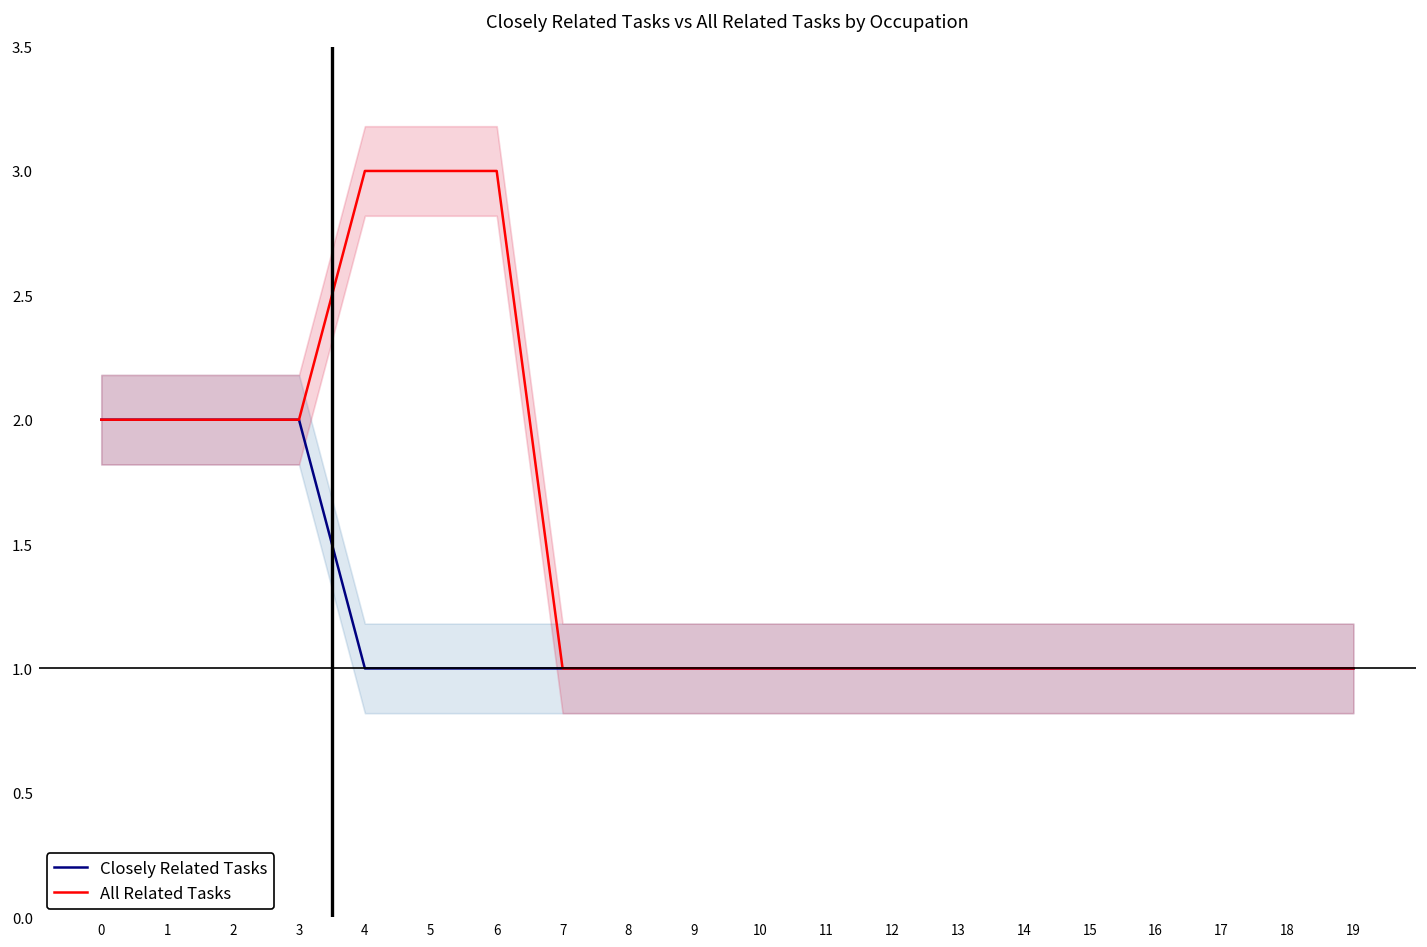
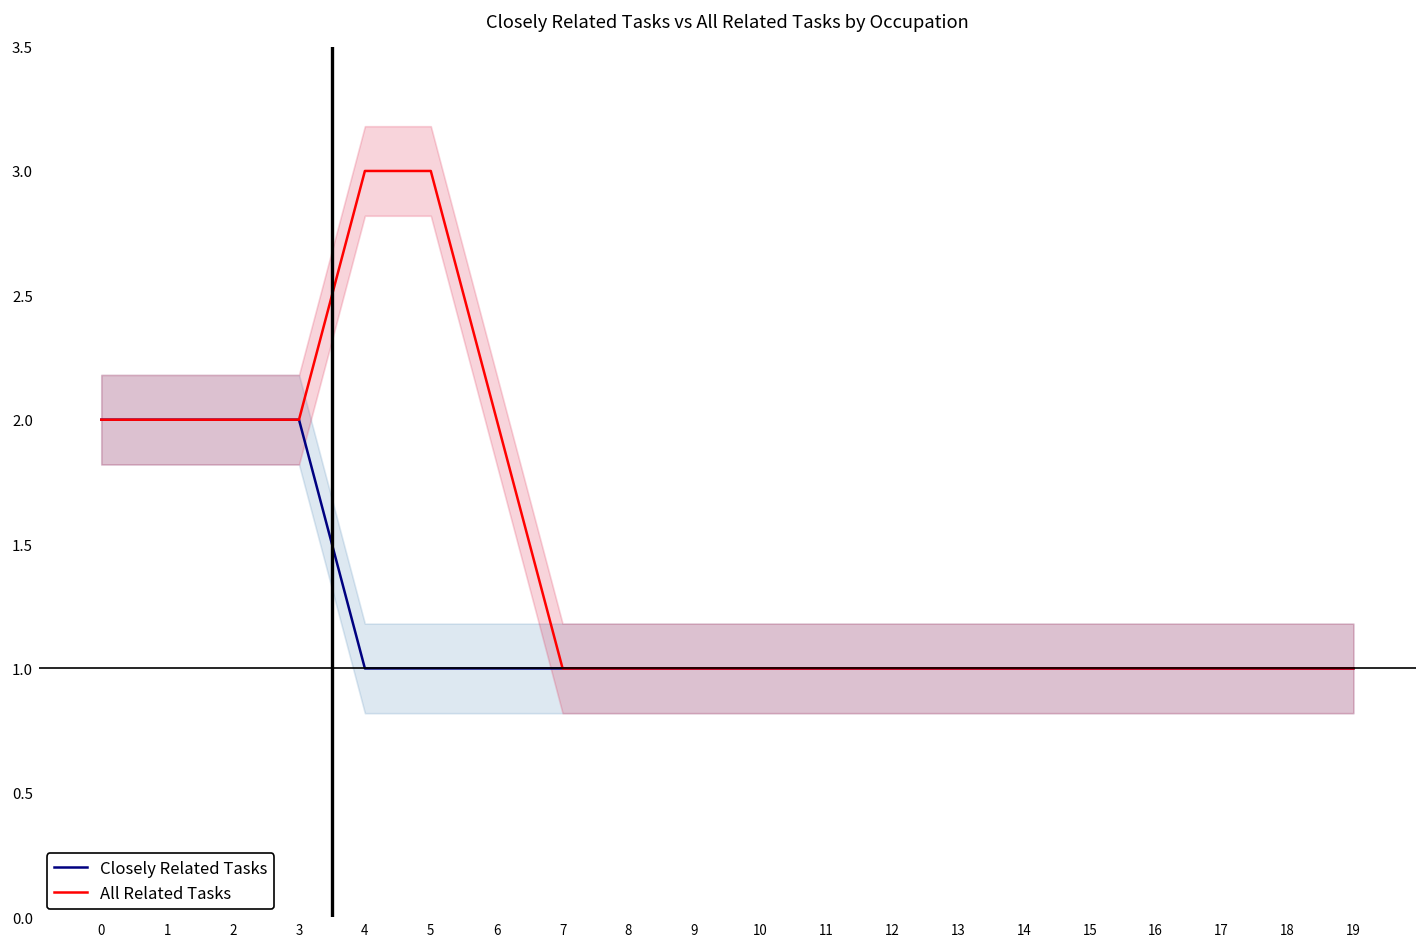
All Related Tasks, 6: 3 -> 2
